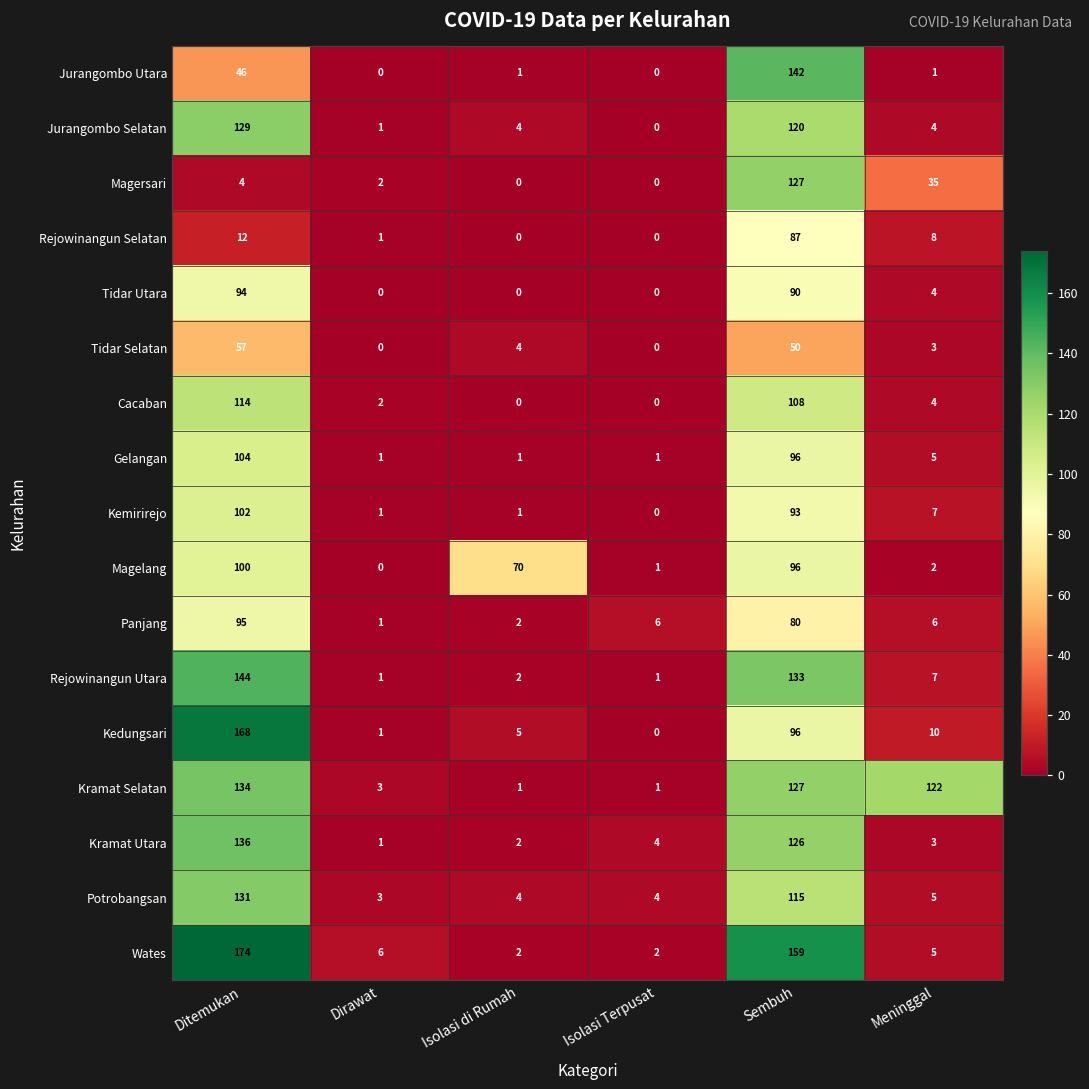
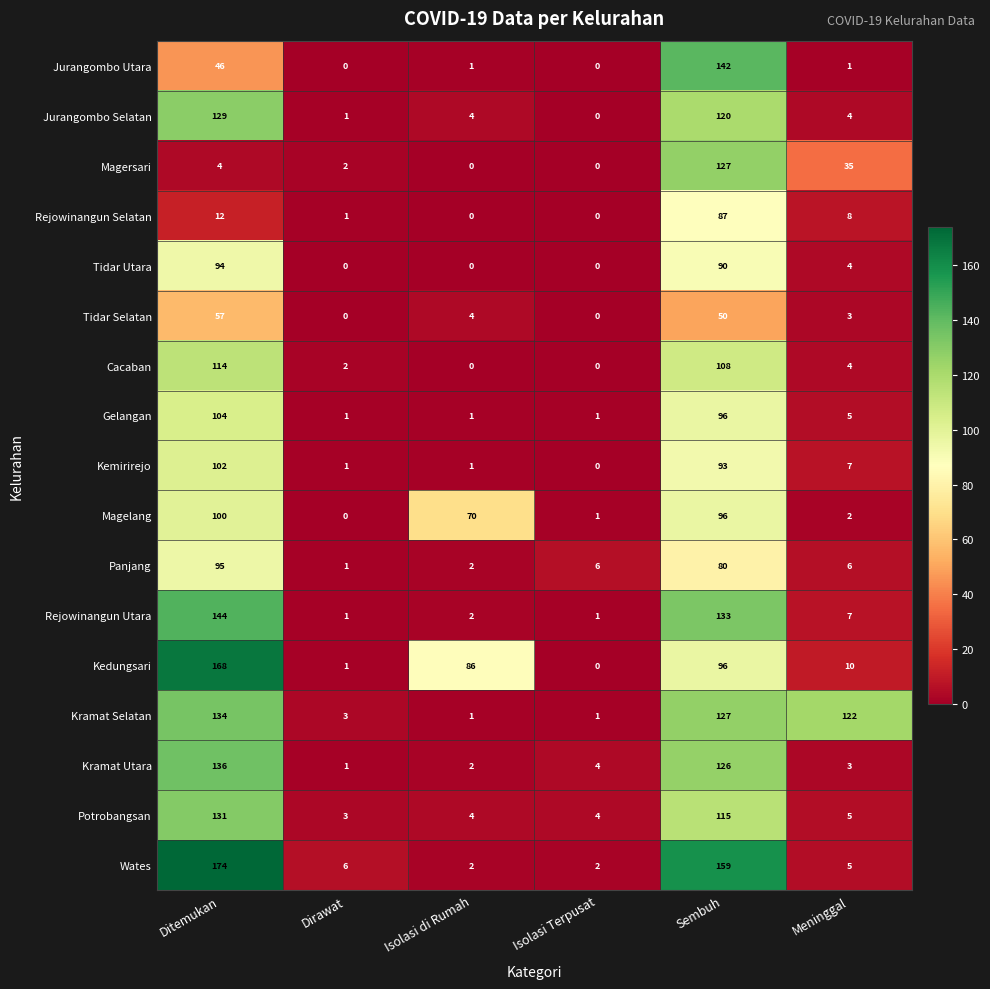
Kedungsari, Isolasi di Rumah: 5 -> 86
